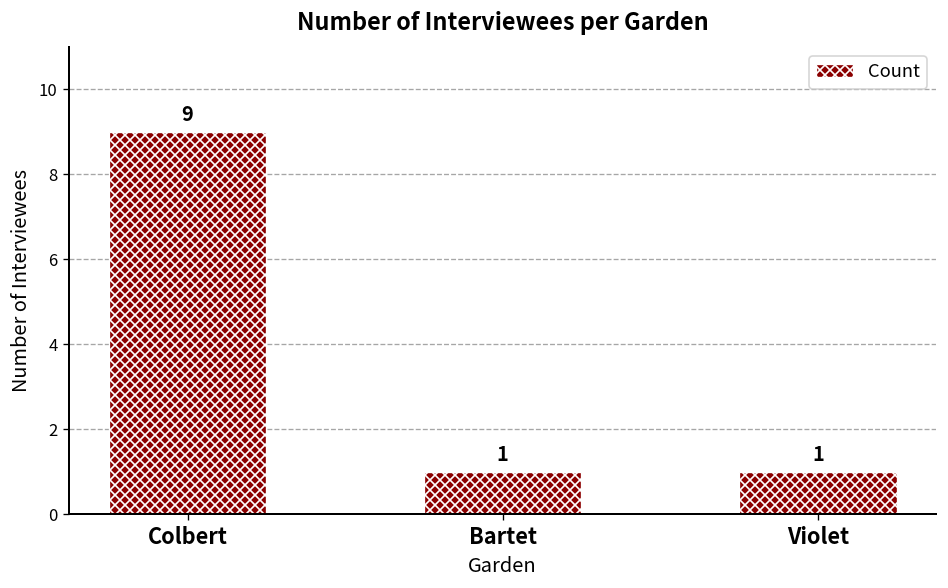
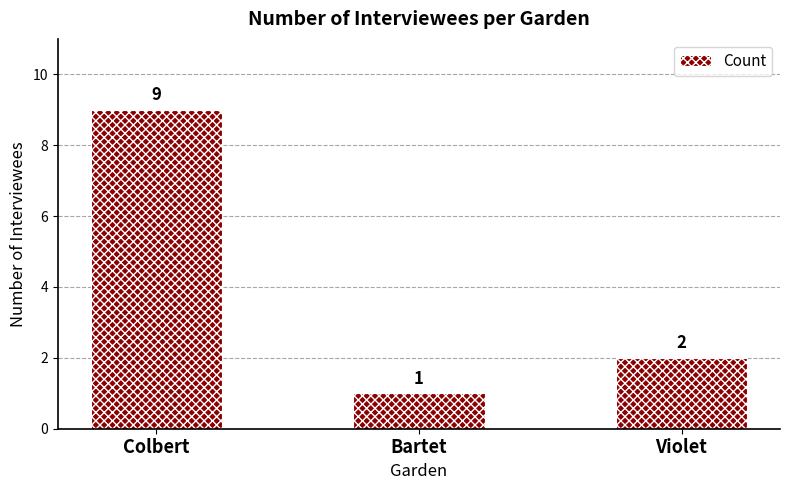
Violet: 1 -> 2
